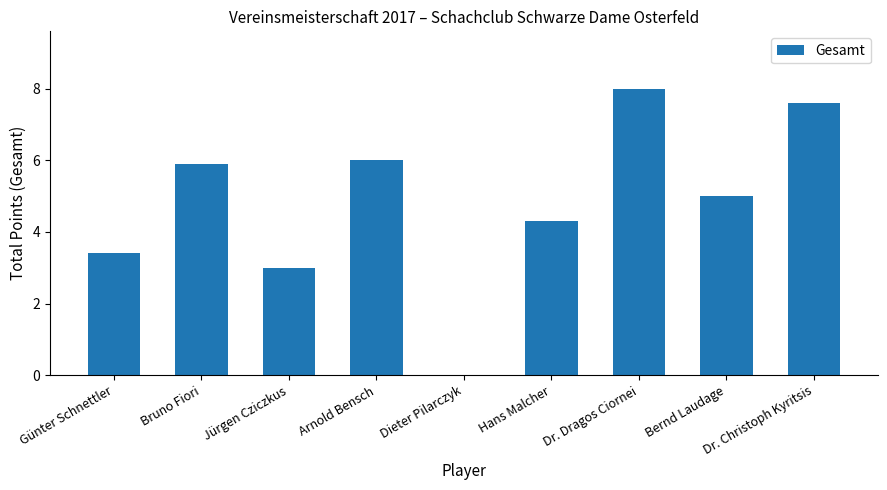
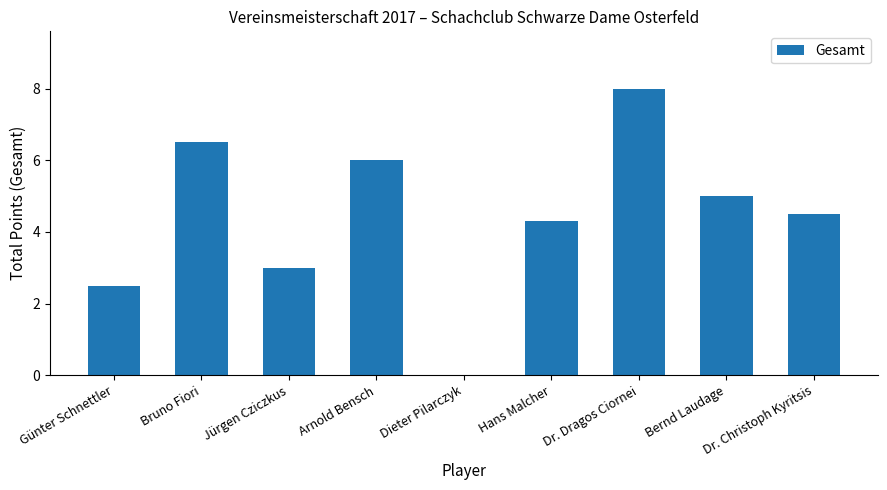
Günter Schnettler: 3.4 -> 2.5
Bruno Fiori: 5.9 -> 6.5
Dr. Christoph Kyritsis: 7.6 -> 4.5
